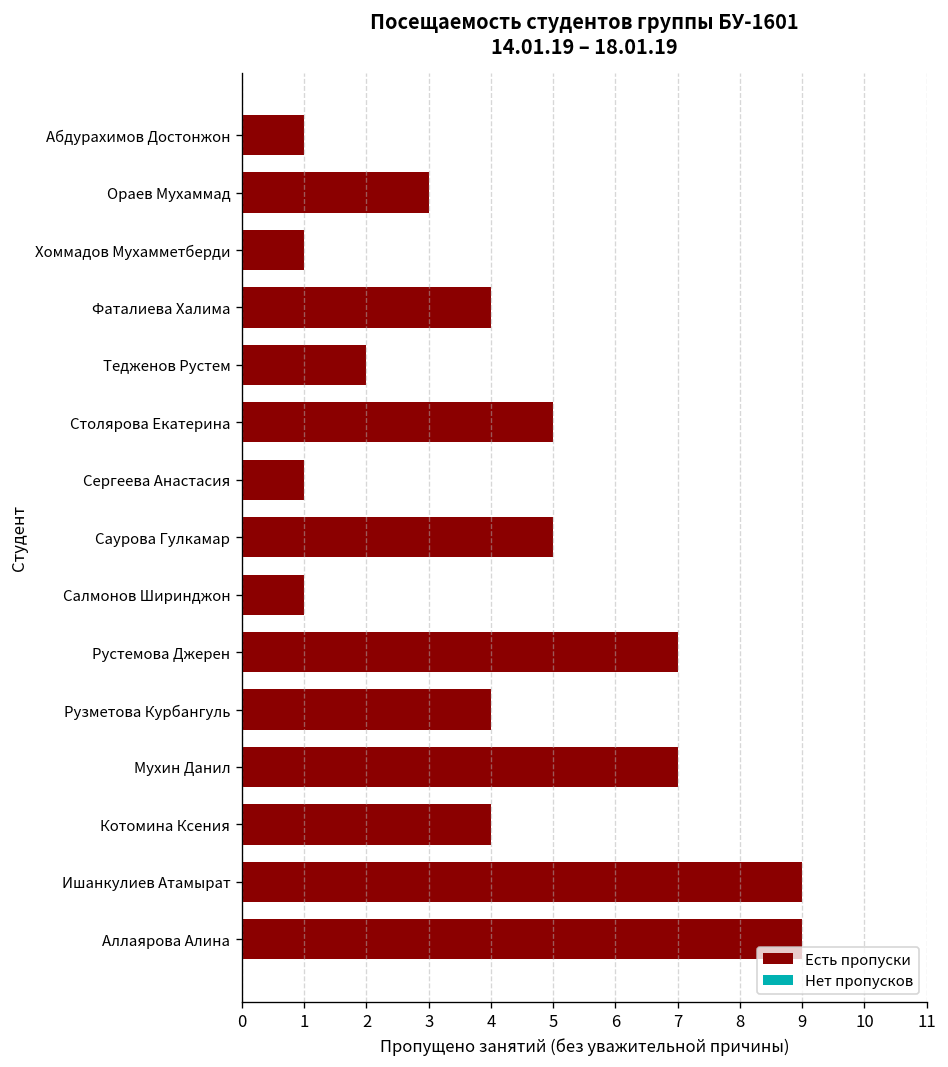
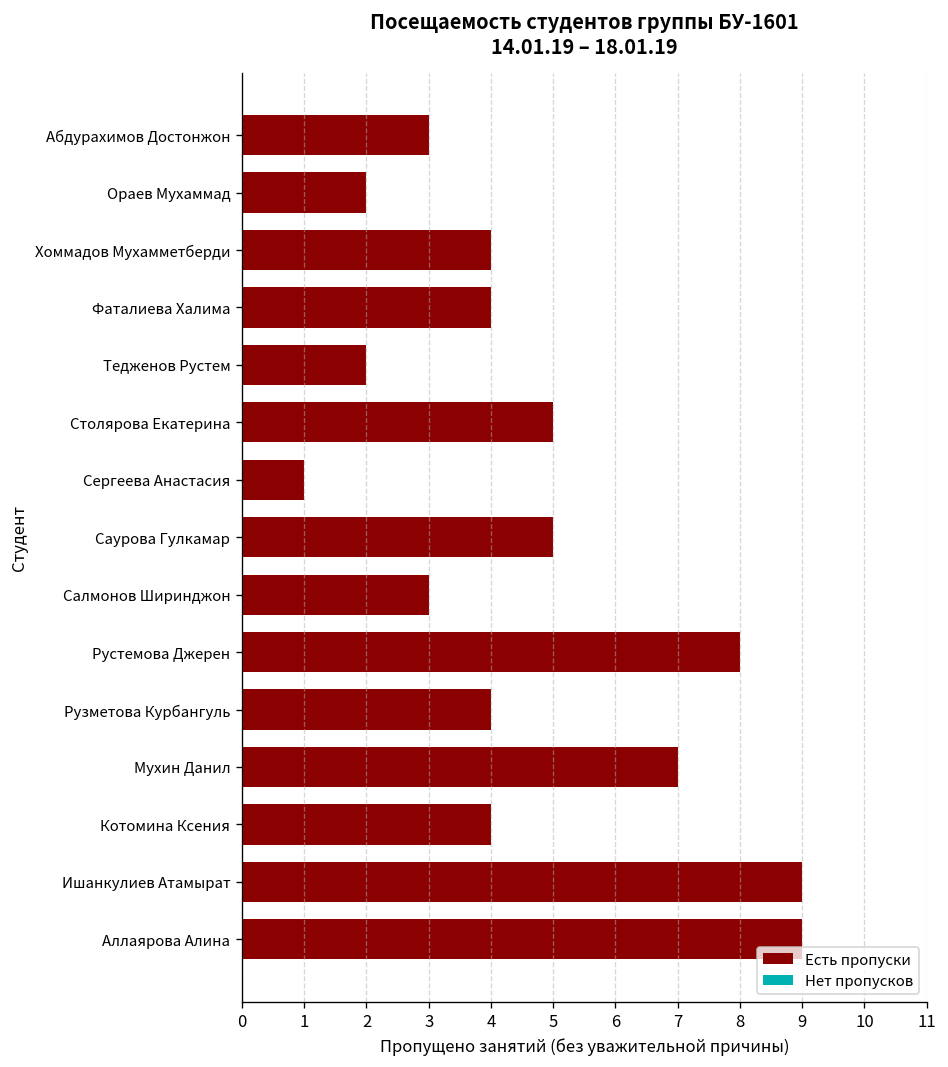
Абдурахимов Достонжон: 1 -> 3
Ораев Мухаммад: 3 -> 2
Хоммадов Мухамметберди: 1 -> 4
Салмонов Ширинджон: 1 -> 3
Рустемова Джерен: 7 -> 8
